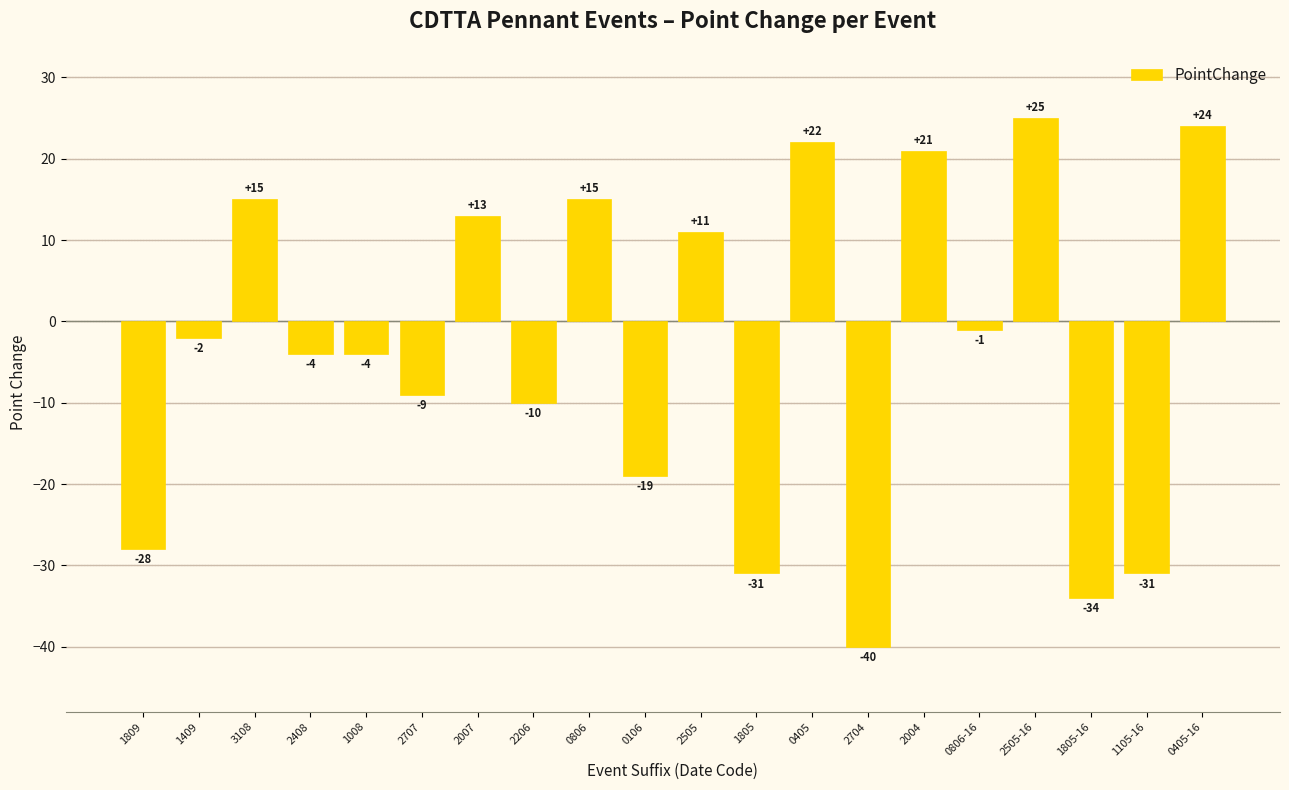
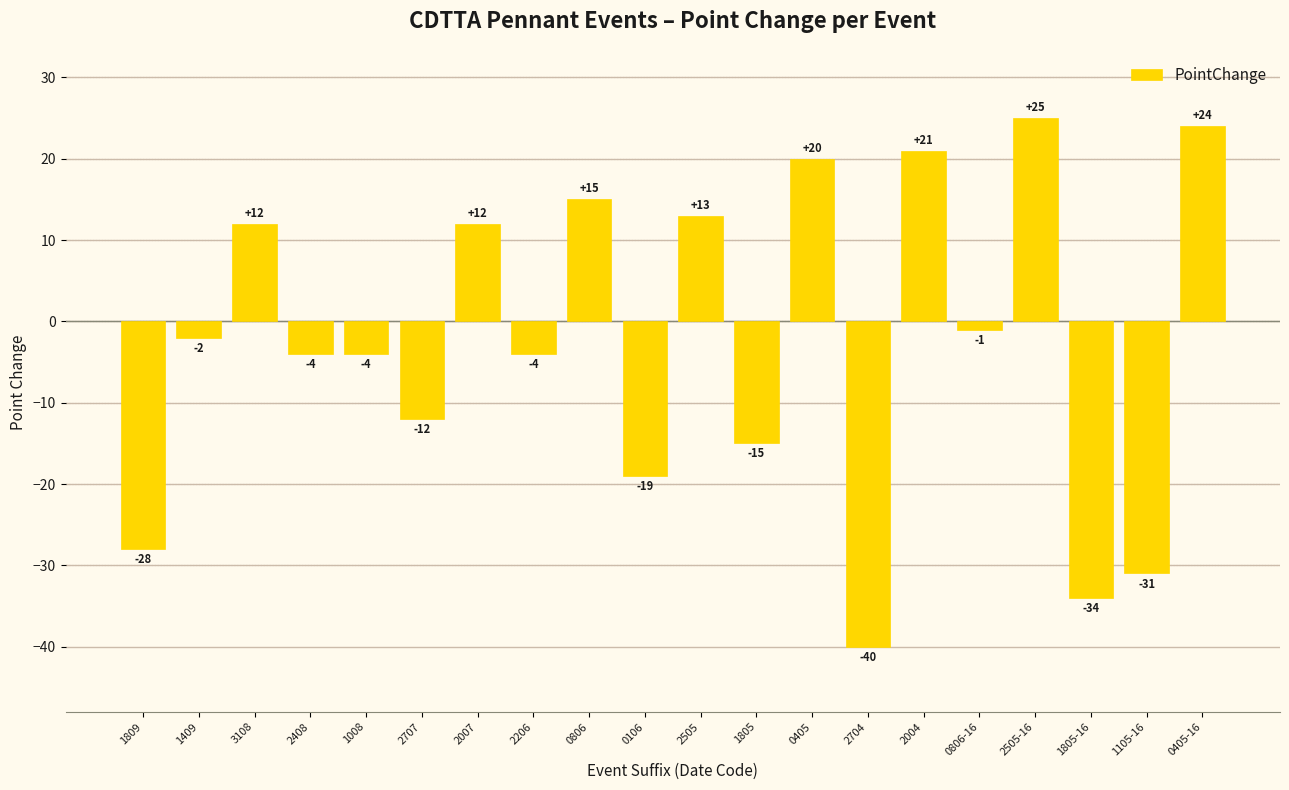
3108: +15 -> +12
2707: -9 -> -12
2007: +13 -> +12
2206: -10 -> -4
2505: +11 -> +13
1805: -31 -> -15
0405: +22 -> +20
